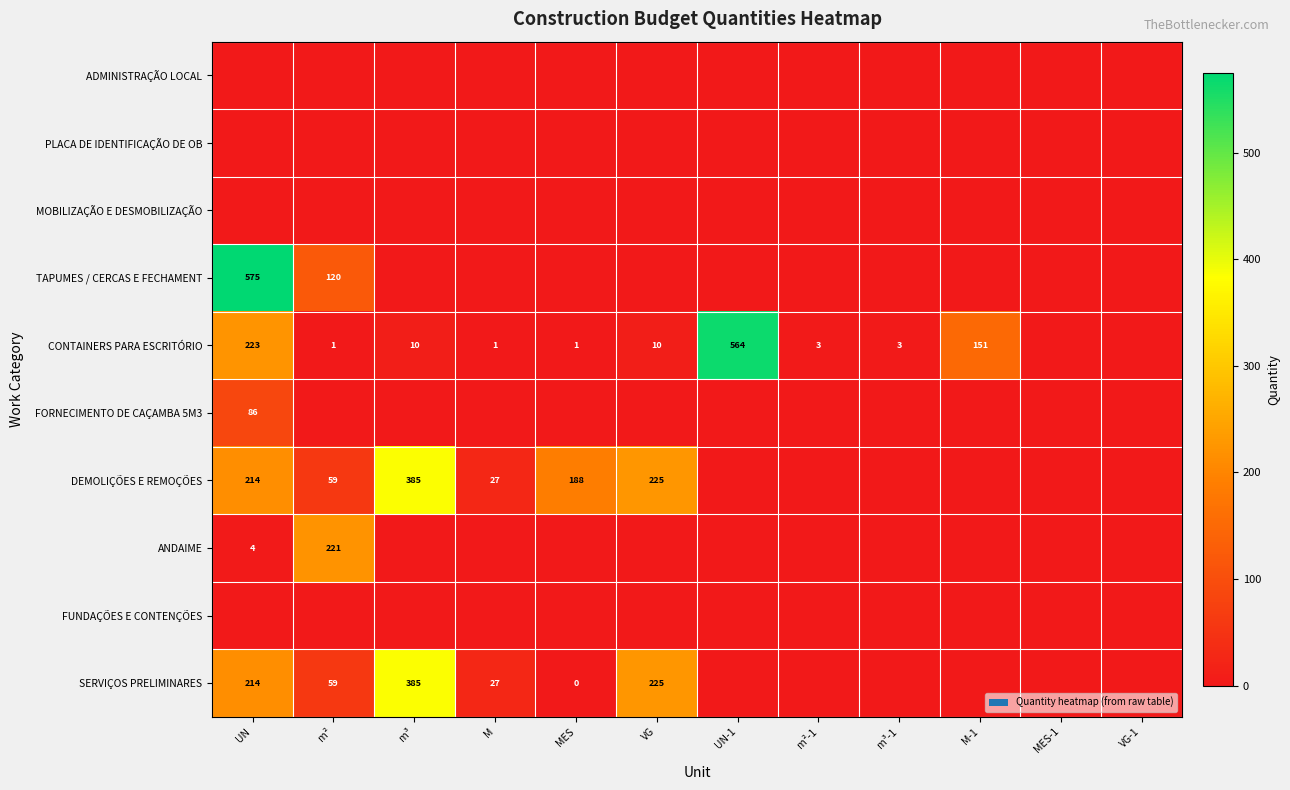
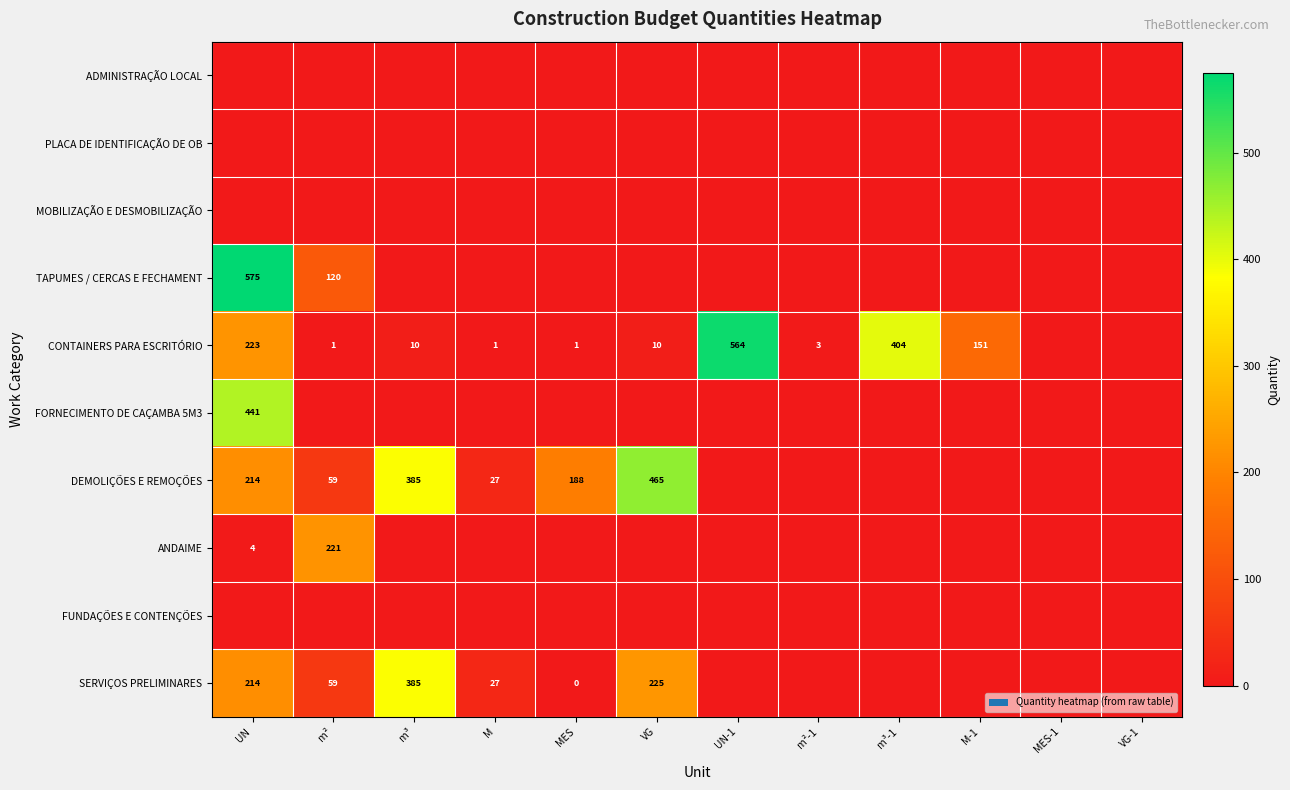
CONTAINERS PARA ESCRITÓRIO, m³-1: 3 -> 404
FORNECIMENTO DE CAÇAMBA 5M3, UN: 86 -> 441
DEMOLIÇÕES E REMOÇÕES, VG: 225 -> 465
